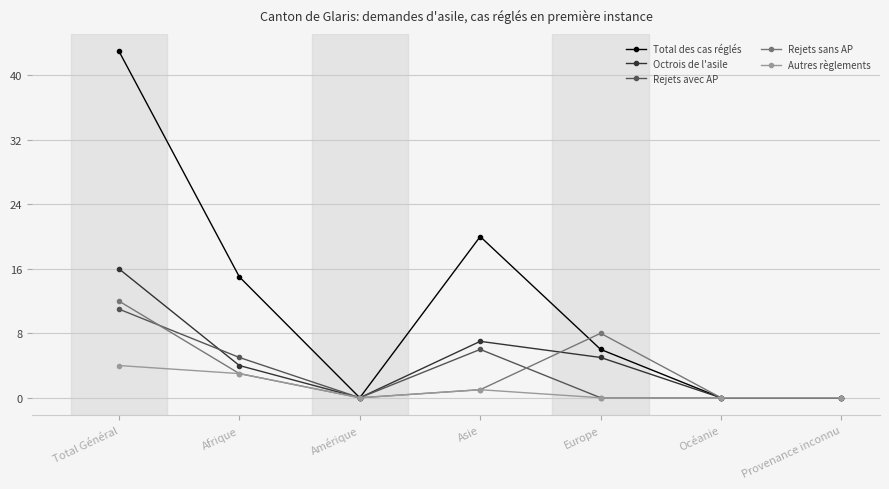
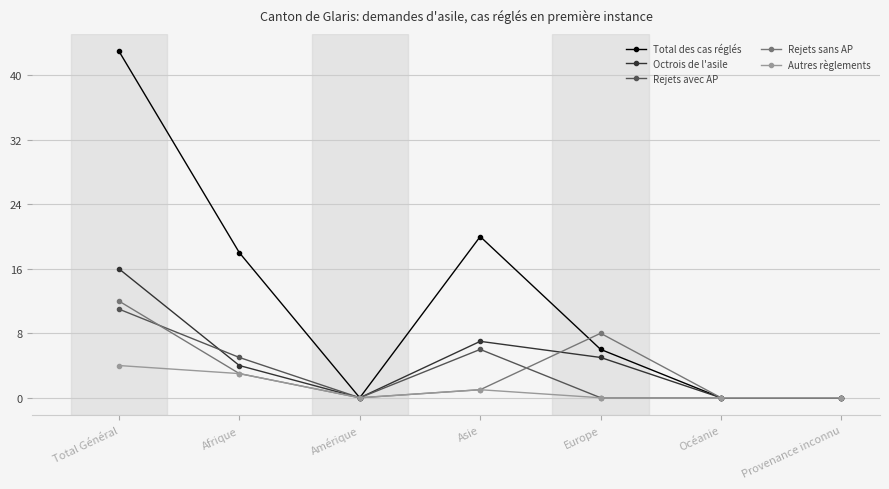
Total des cas réglés, Afrique: 15 -> 18
